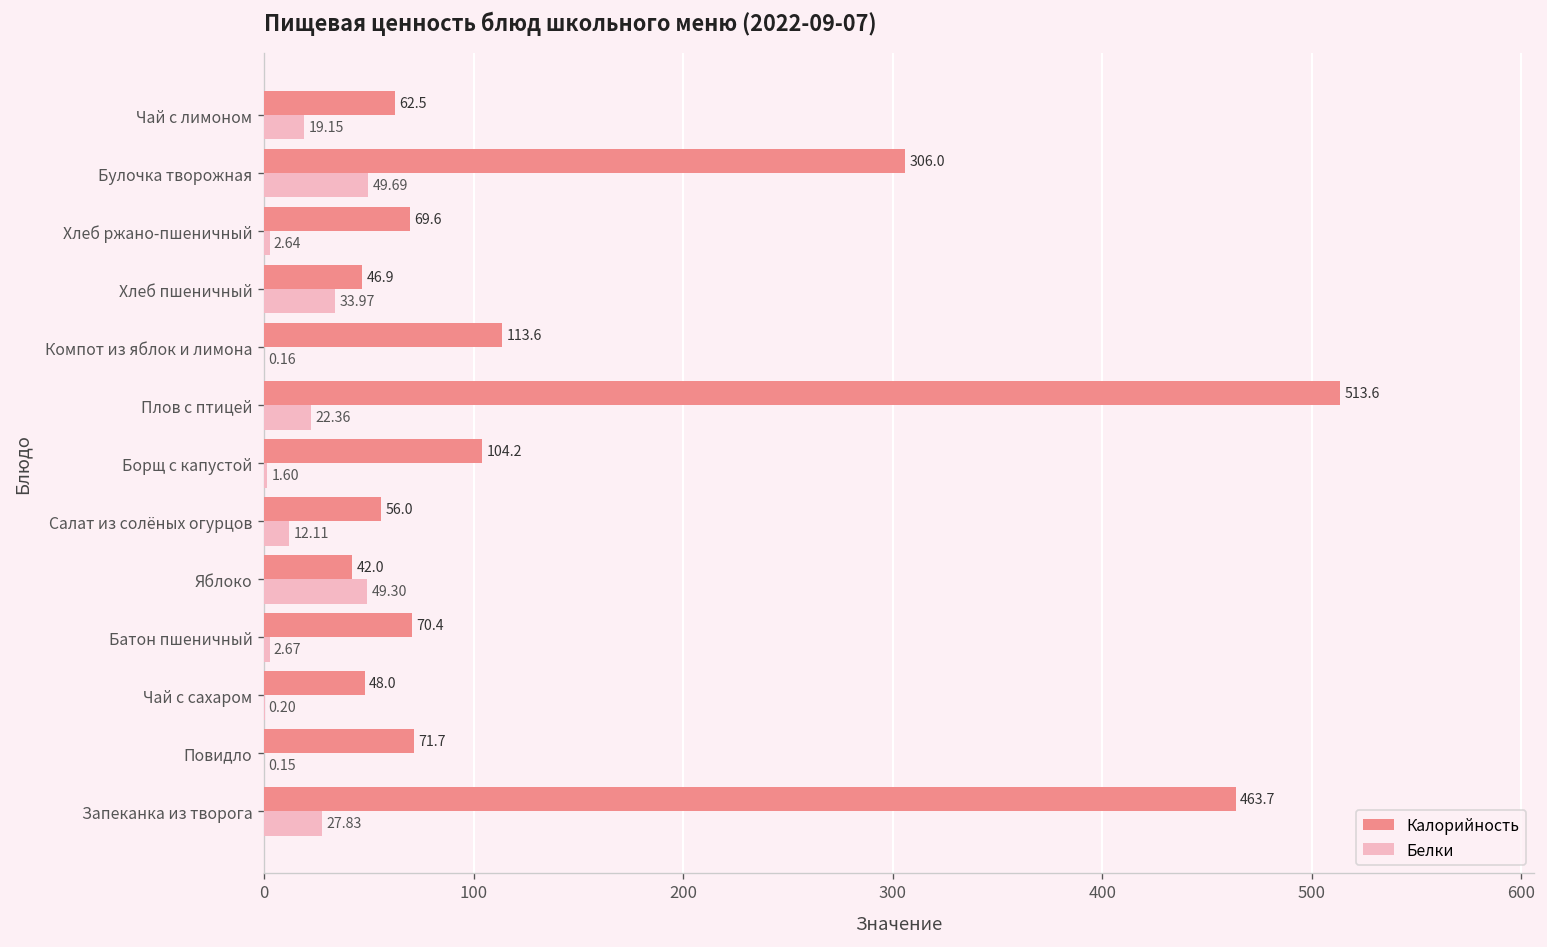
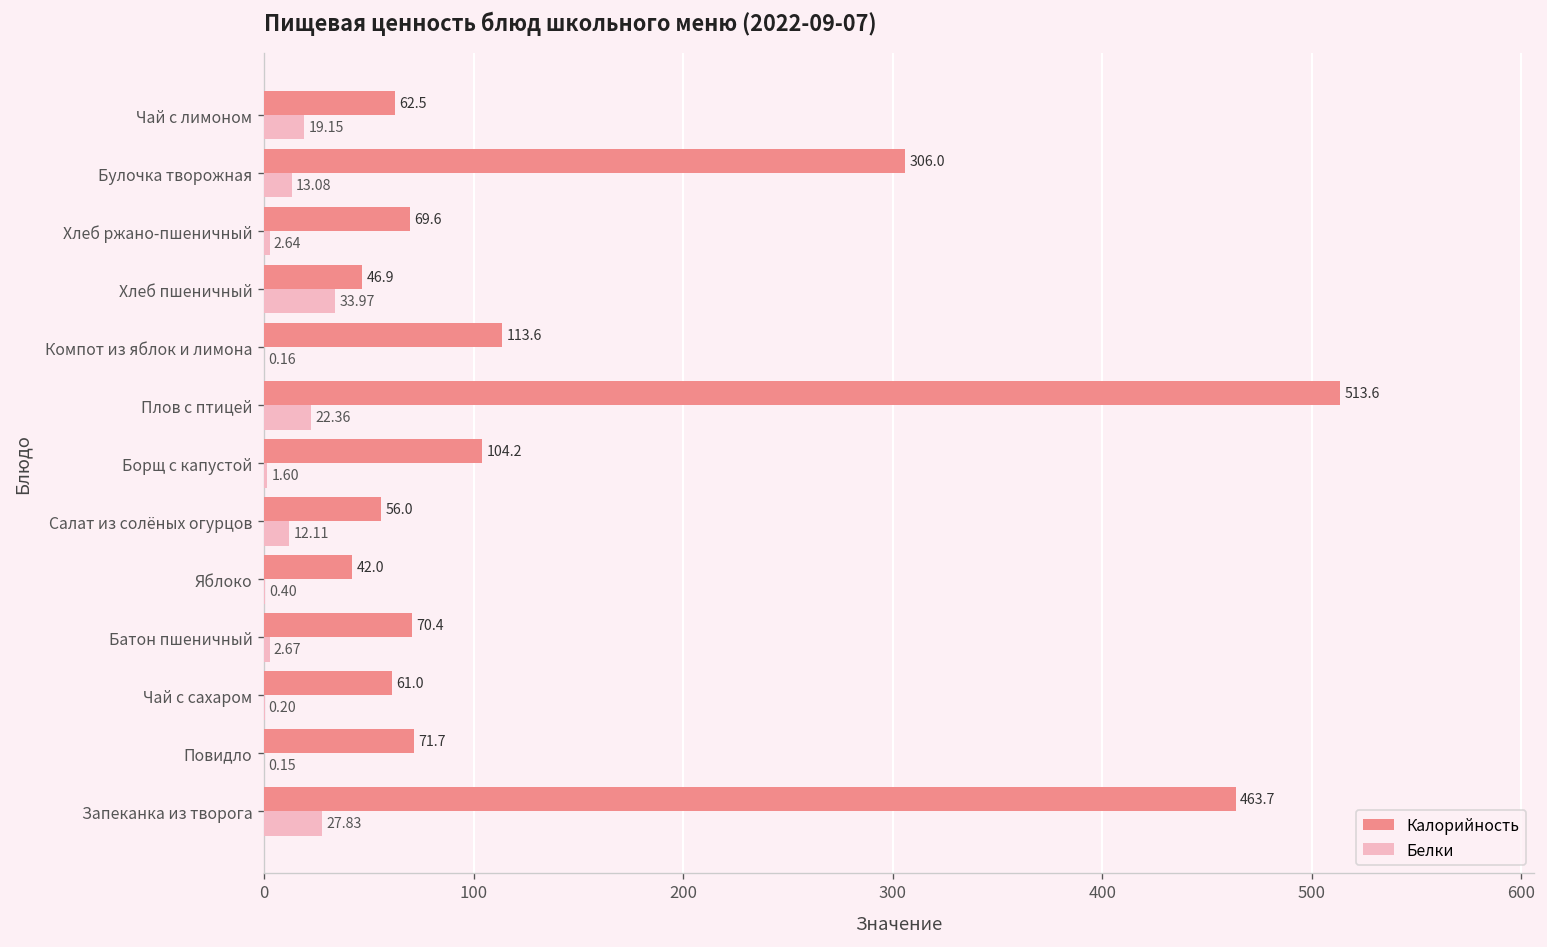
Белки, Булочка творожная: 49.69 -> 13.08
Белки, Яблоко: 49.30 -> 0.40
Калорийность, Чай с сахаром: 48.0 -> 61.0
